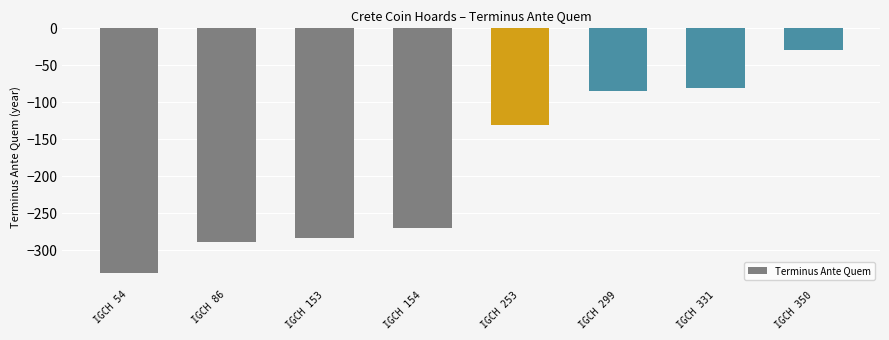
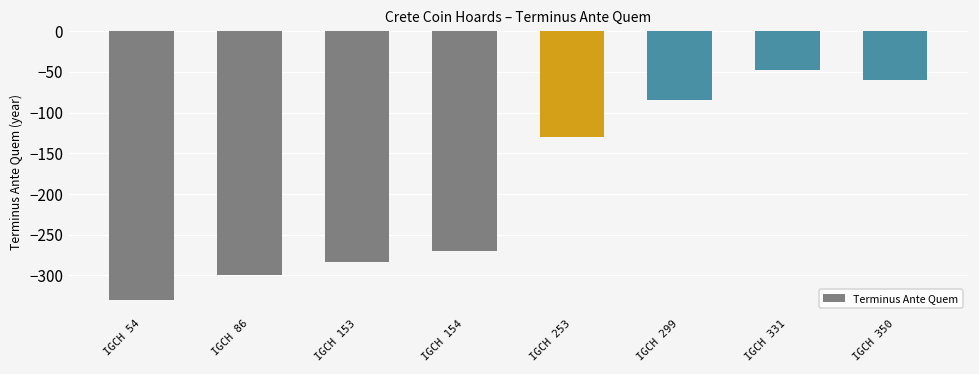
IGCH 86: -290 -> -300
IGCH 331: -80 -> -50
IGCH 350: -30 -> -60
